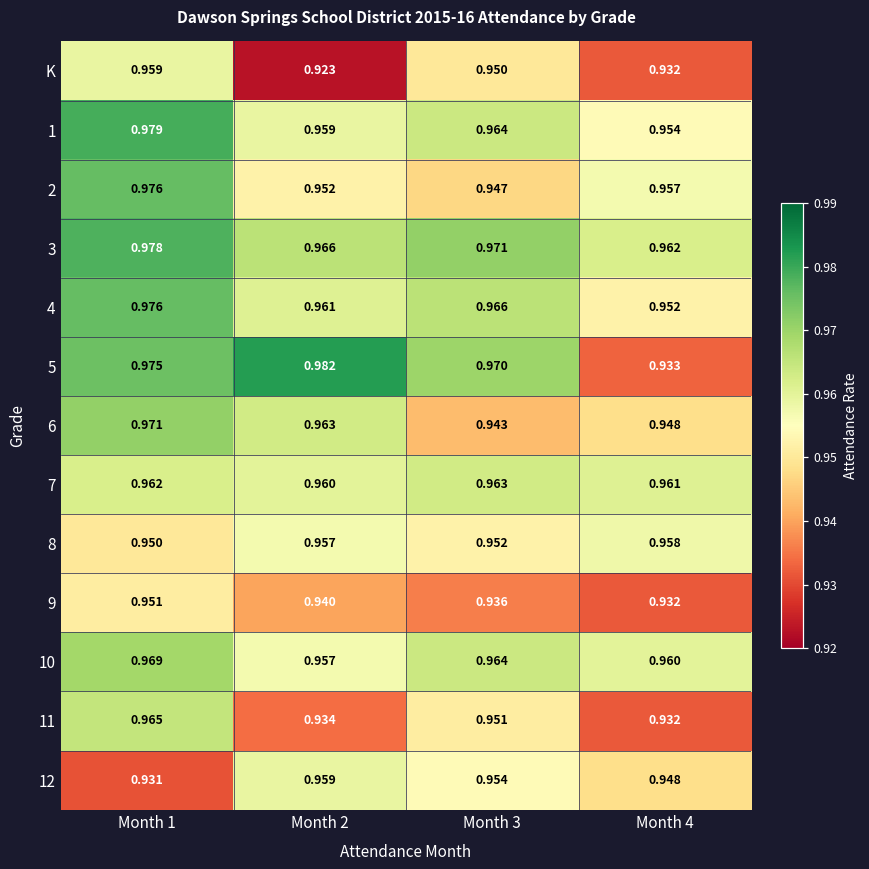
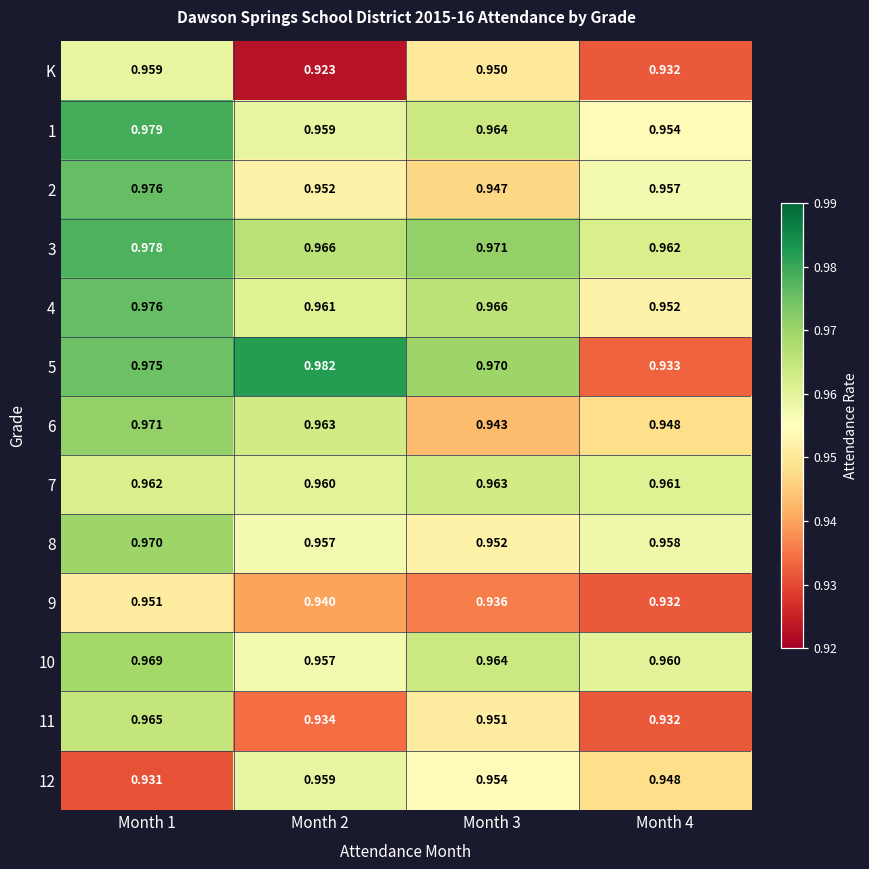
8, Month 1: 0.950 -> 0.970
